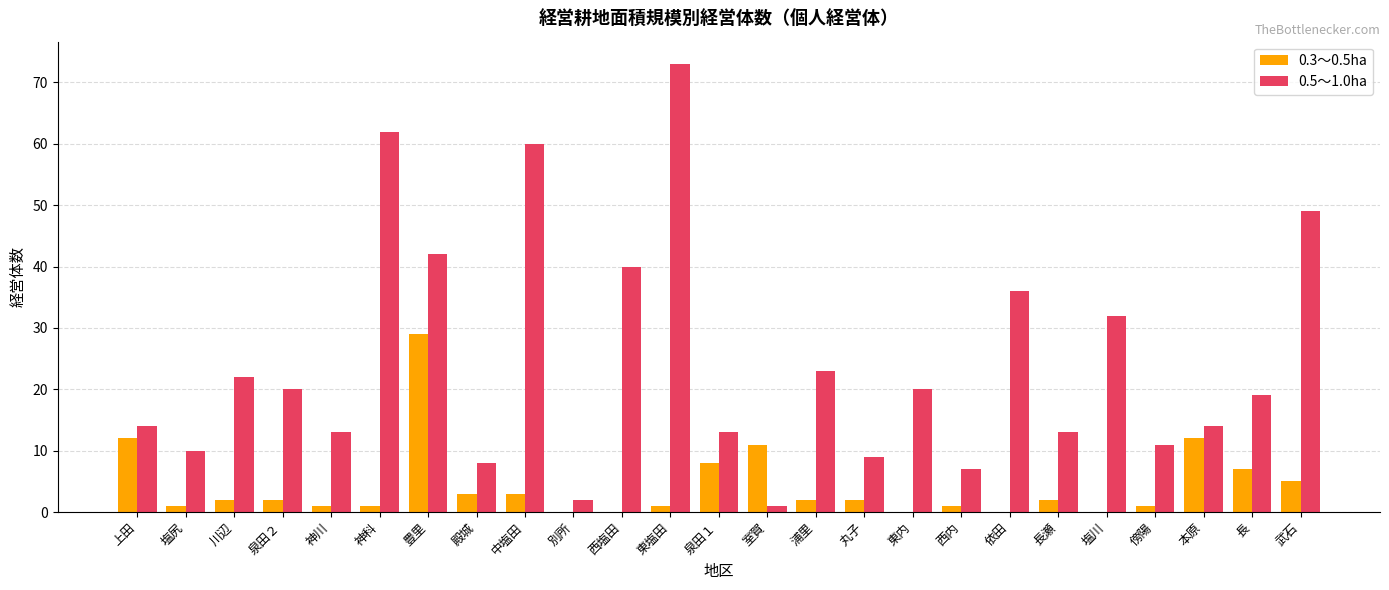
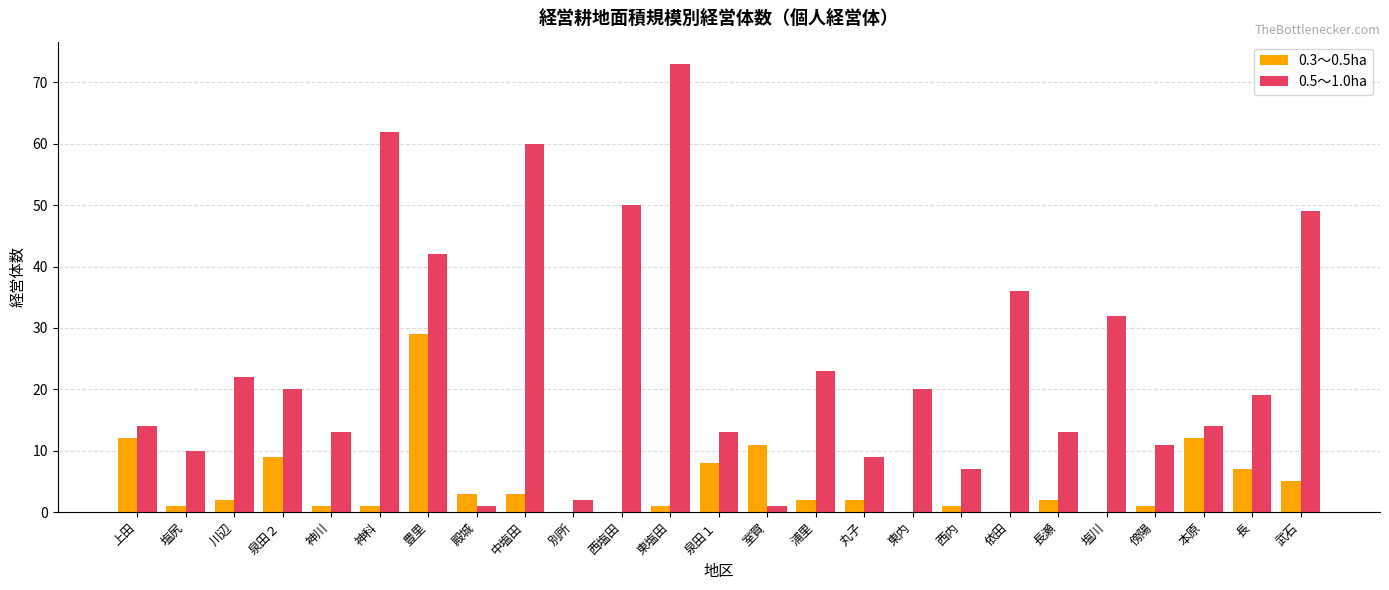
0.3～0.5ha, 泉田２: 2 -> 9
0.5～1.0ha, 殿城: 8 -> 1
0.5～1.0ha, 西塩田: 40 -> 50
